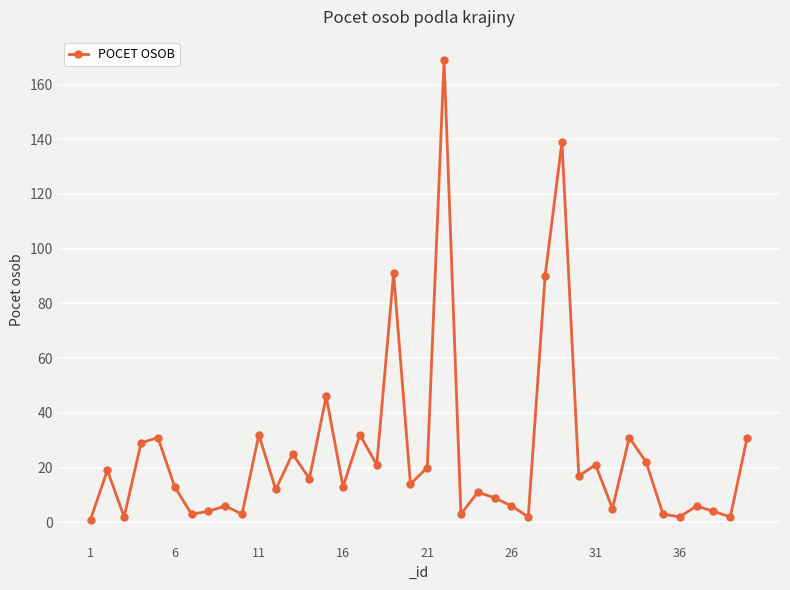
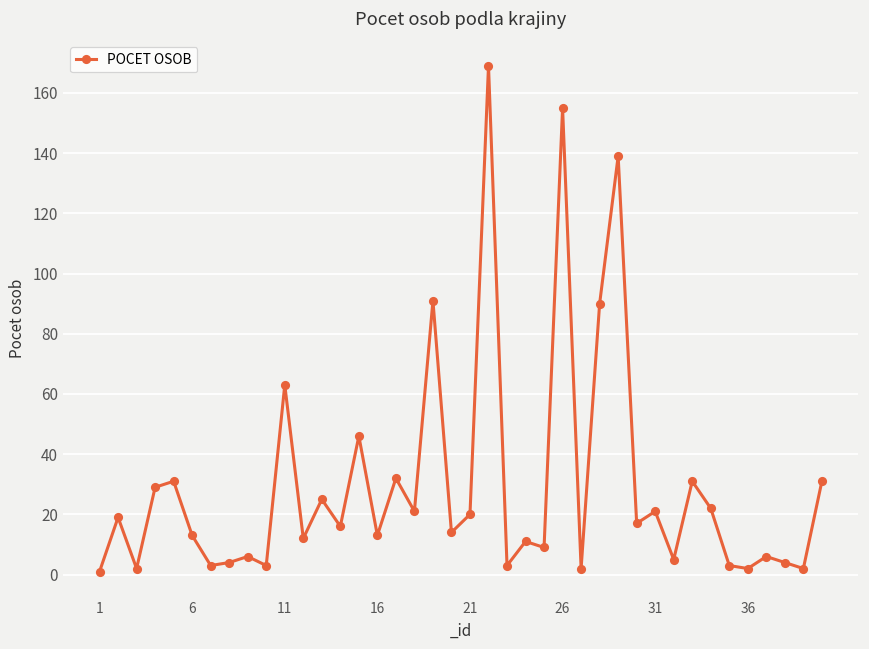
11: 32 -> 63
26: 6 -> 155
